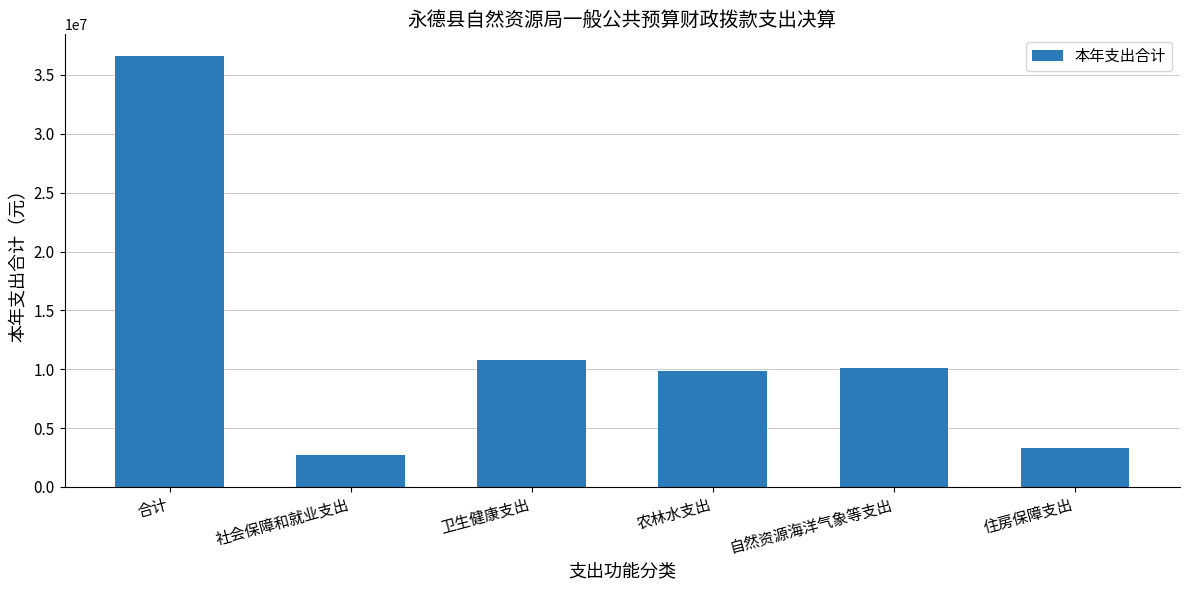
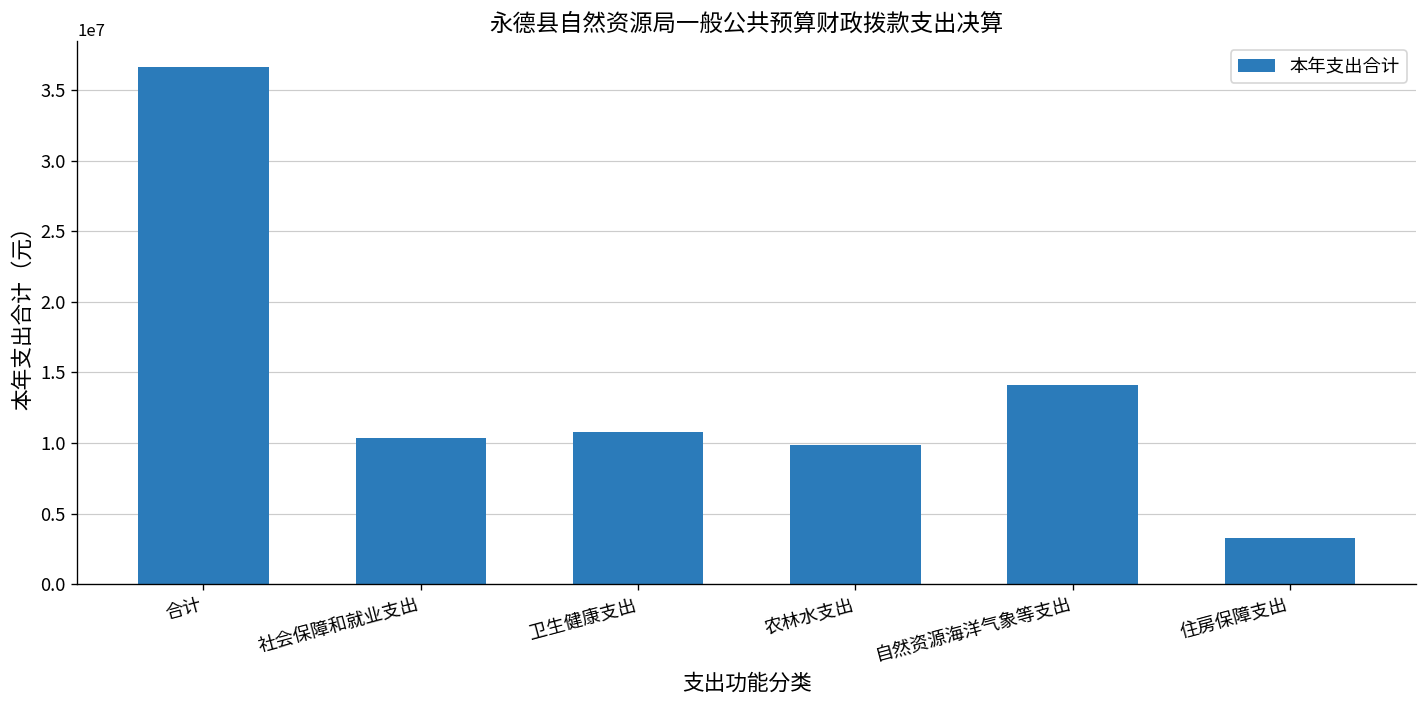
社会保障和就业支出: 2700000 -> 10400000
自然资源海洋气象等支出: 10100000 -> 14100000
